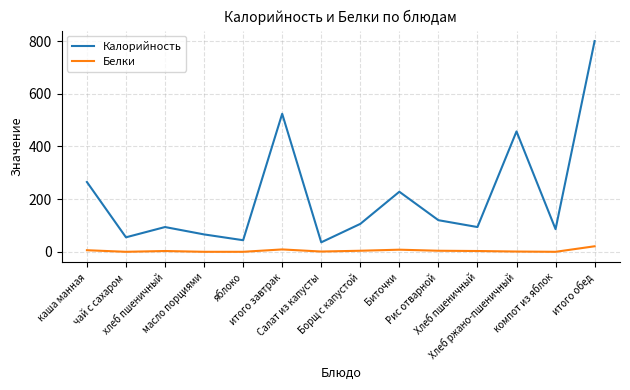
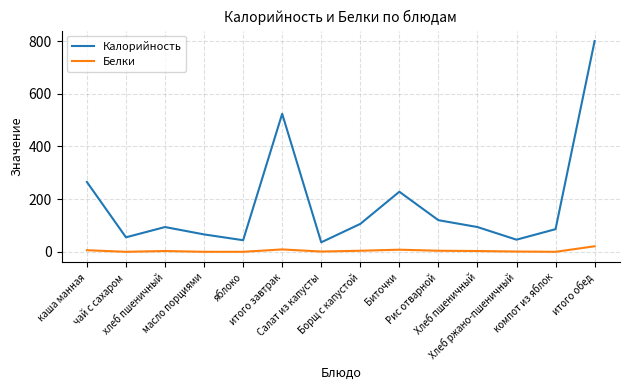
Калорийность, Хлеб ржано-пшеничный: 460 -> 50
